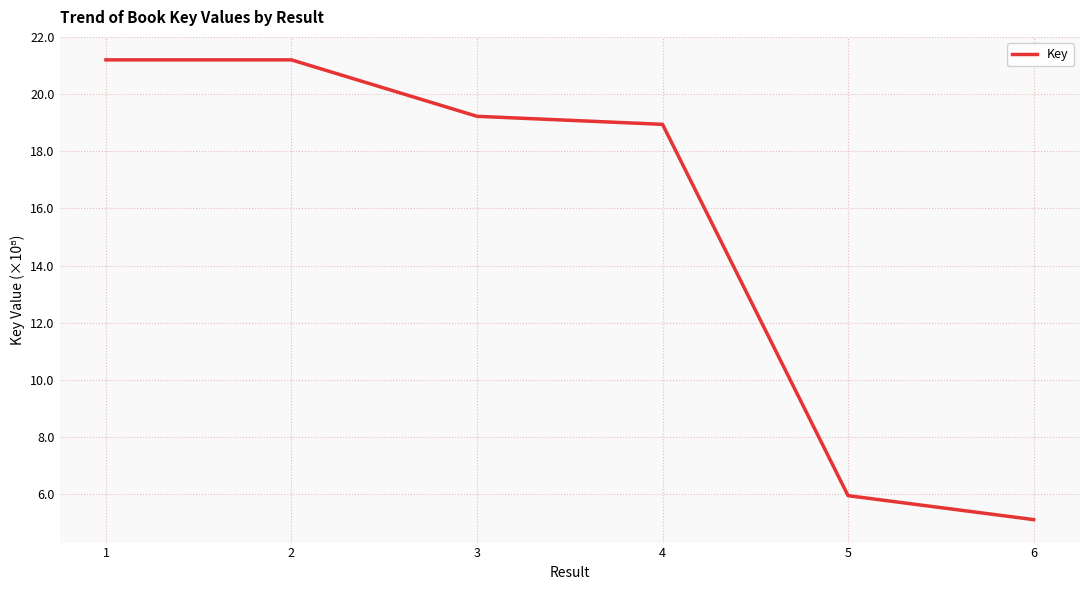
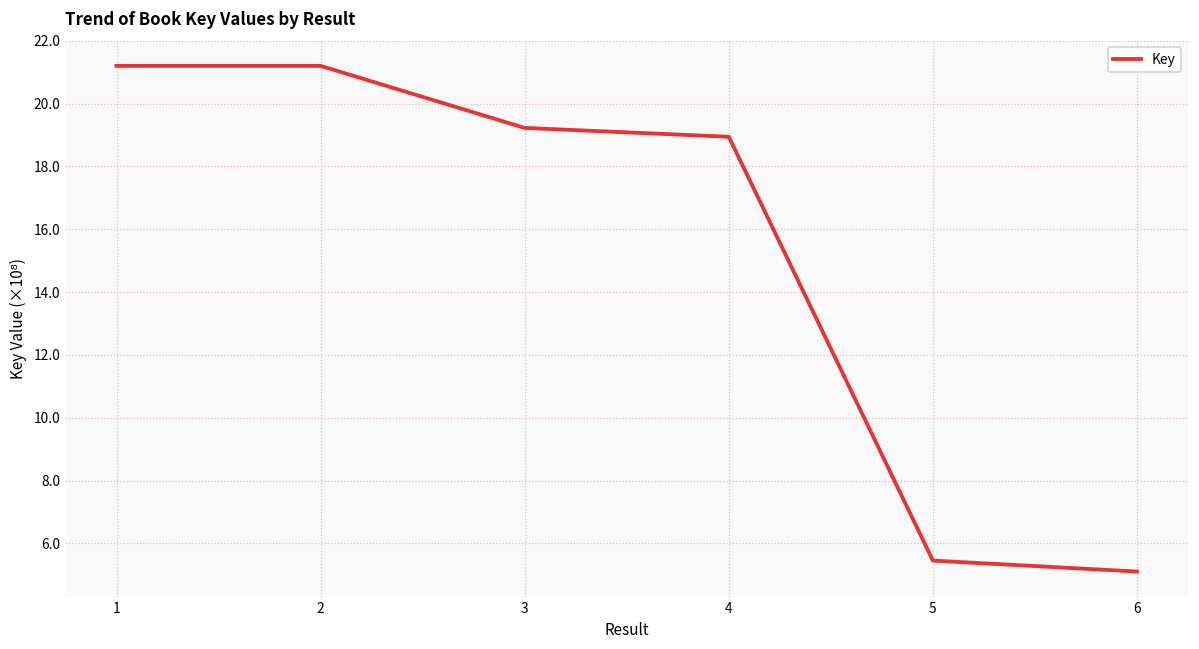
5: 5.9 -> 5.5
